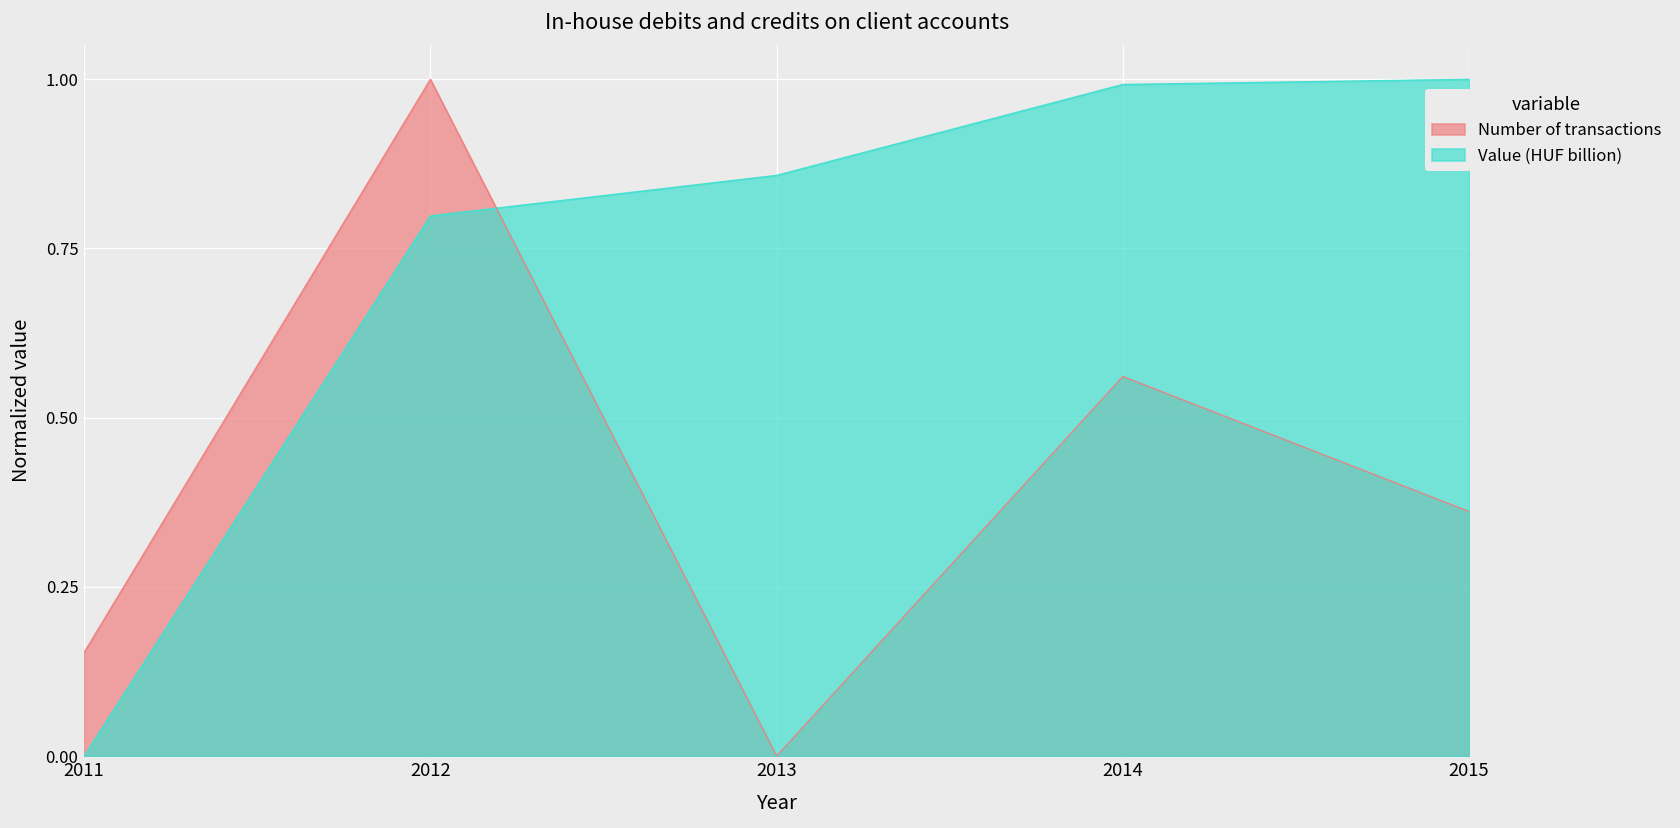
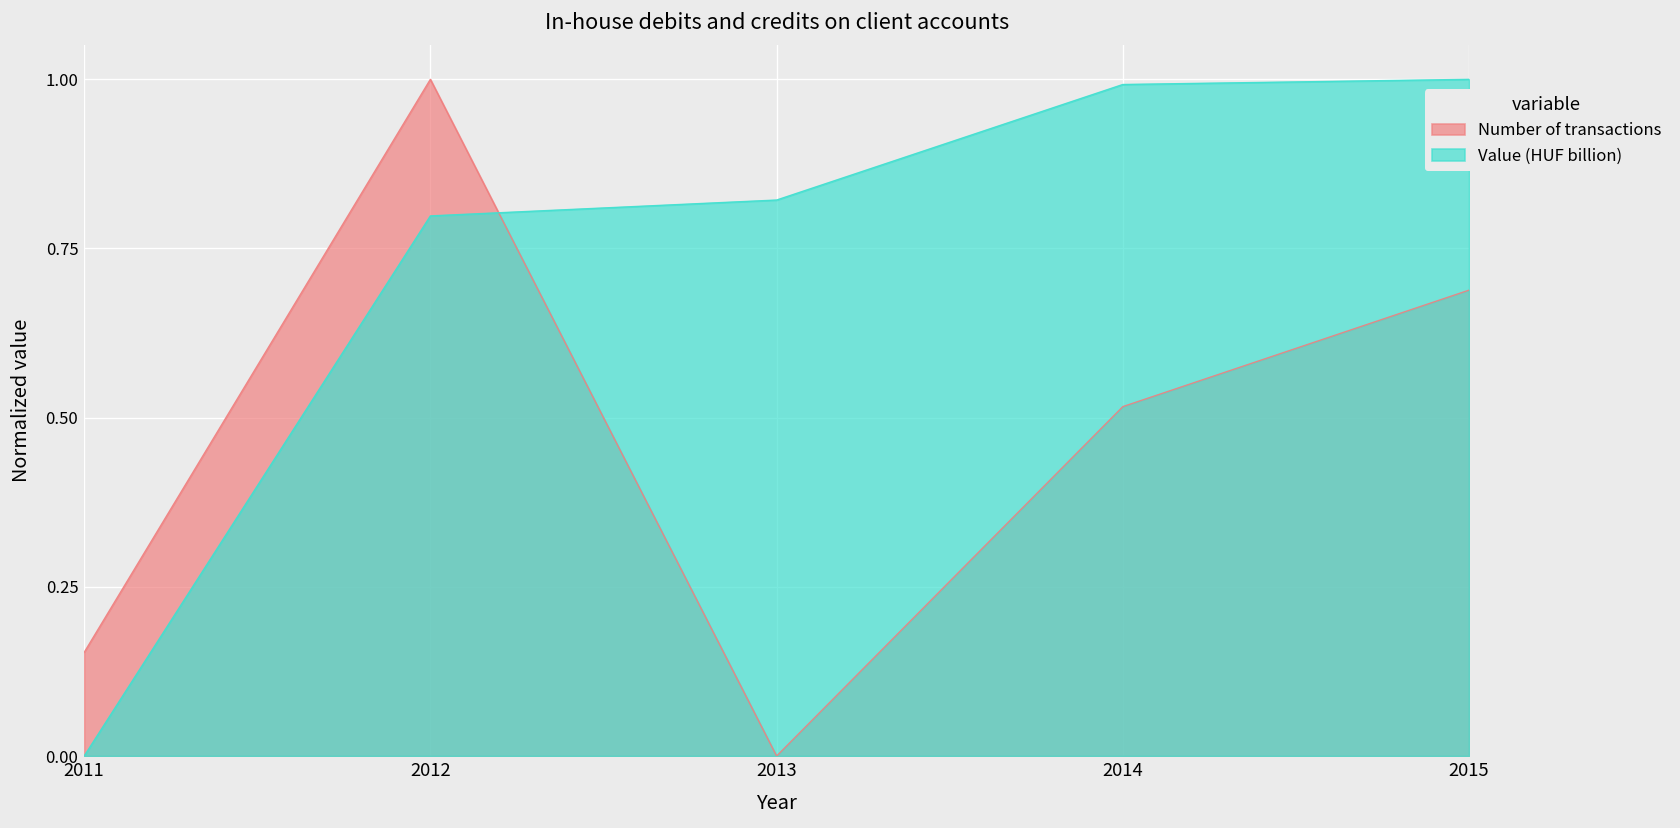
Value (HUF billion), 2013: 0.86 -> 0.82
Number of transactions, 2014: 0.56 -> 0.52
Number of transactions, 2015: 0.36 -> 0.69
